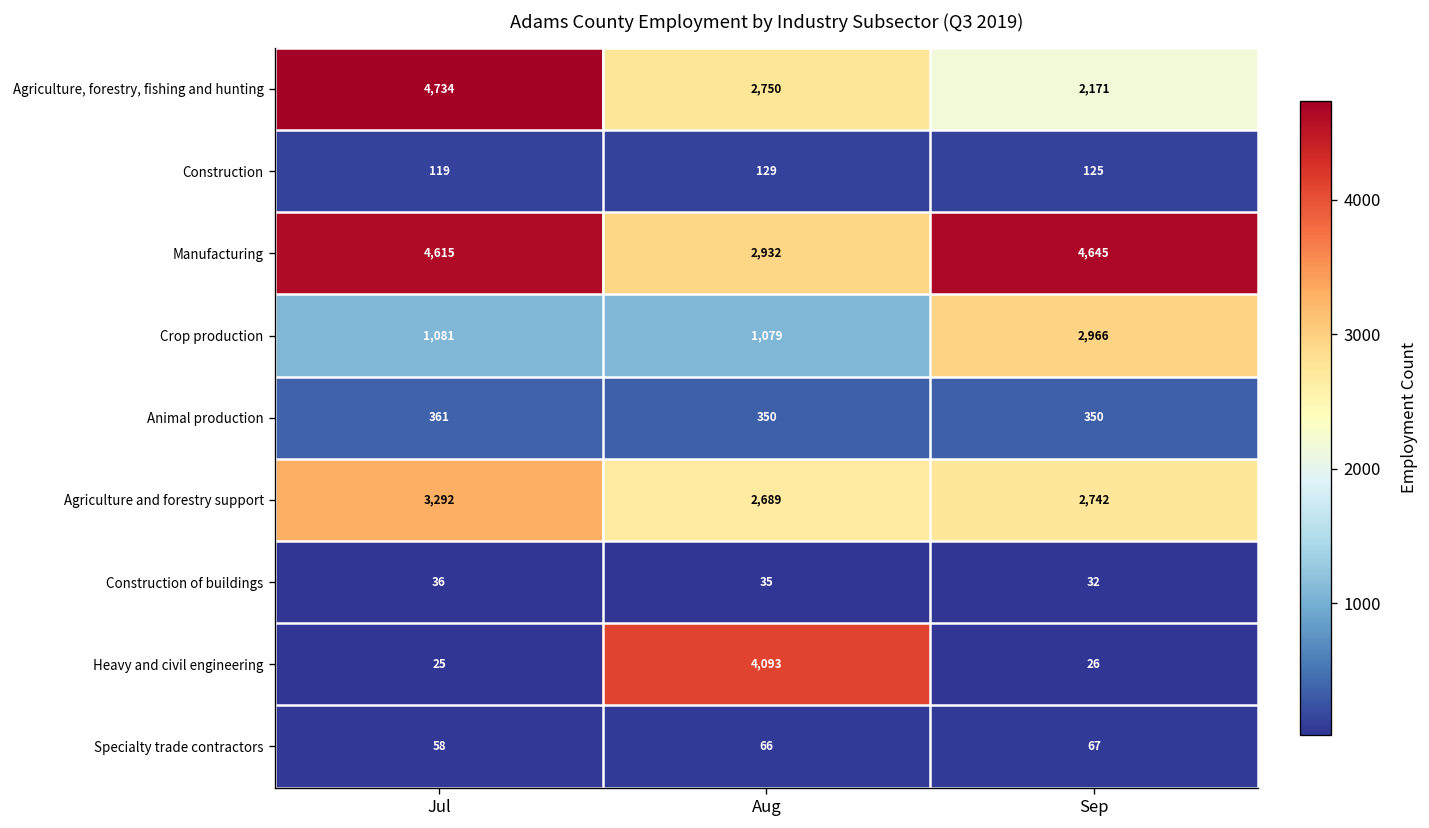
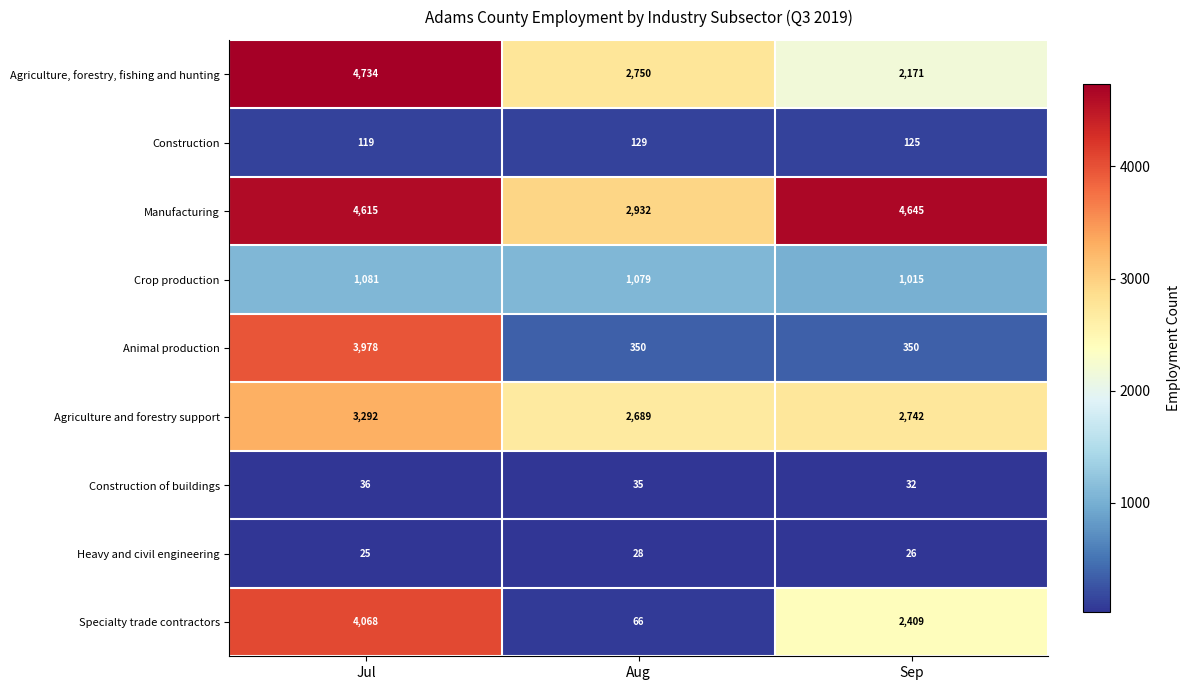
Crop production, Sep: 2,966 -> 1,015
Animal production, Jul: 361 -> 3,978
Heavy and civil engineering, Aug: 4,093 -> 28
Specialty trade contractors, Jul: 58 -> 4,068
Specialty trade contractors, Sep: 67 -> 2,409
